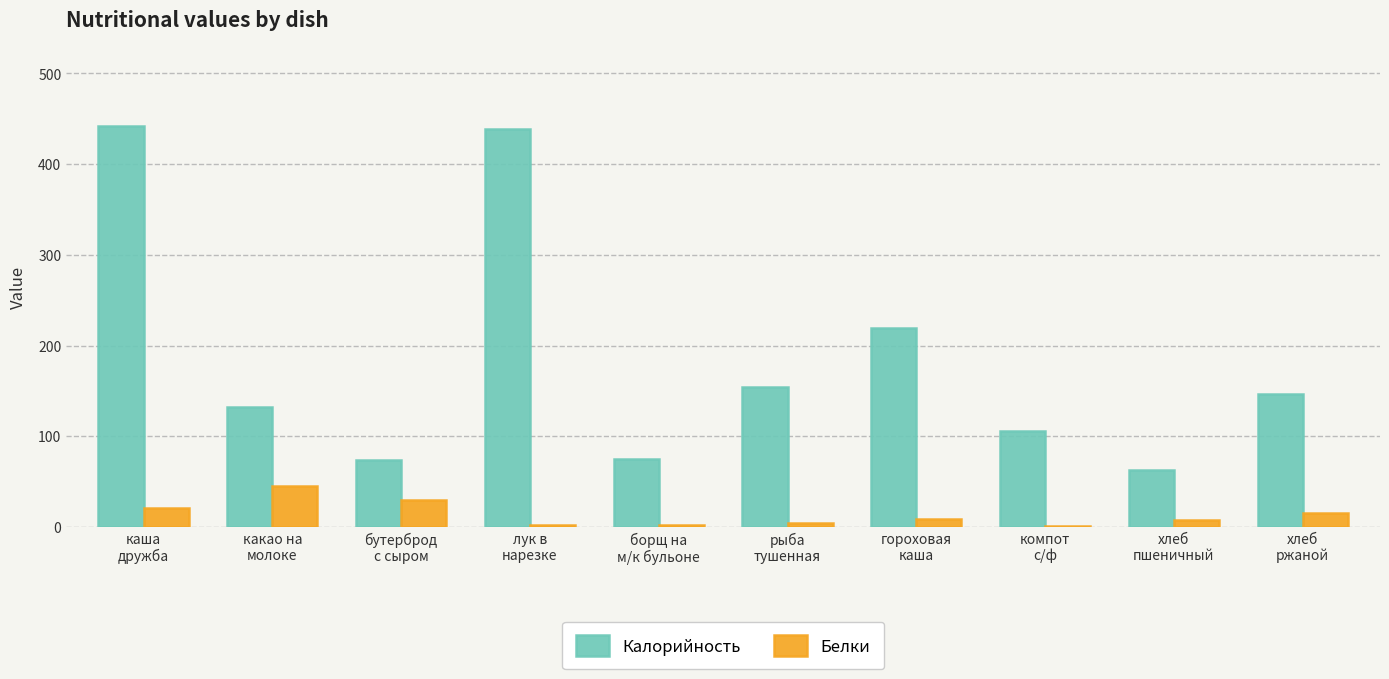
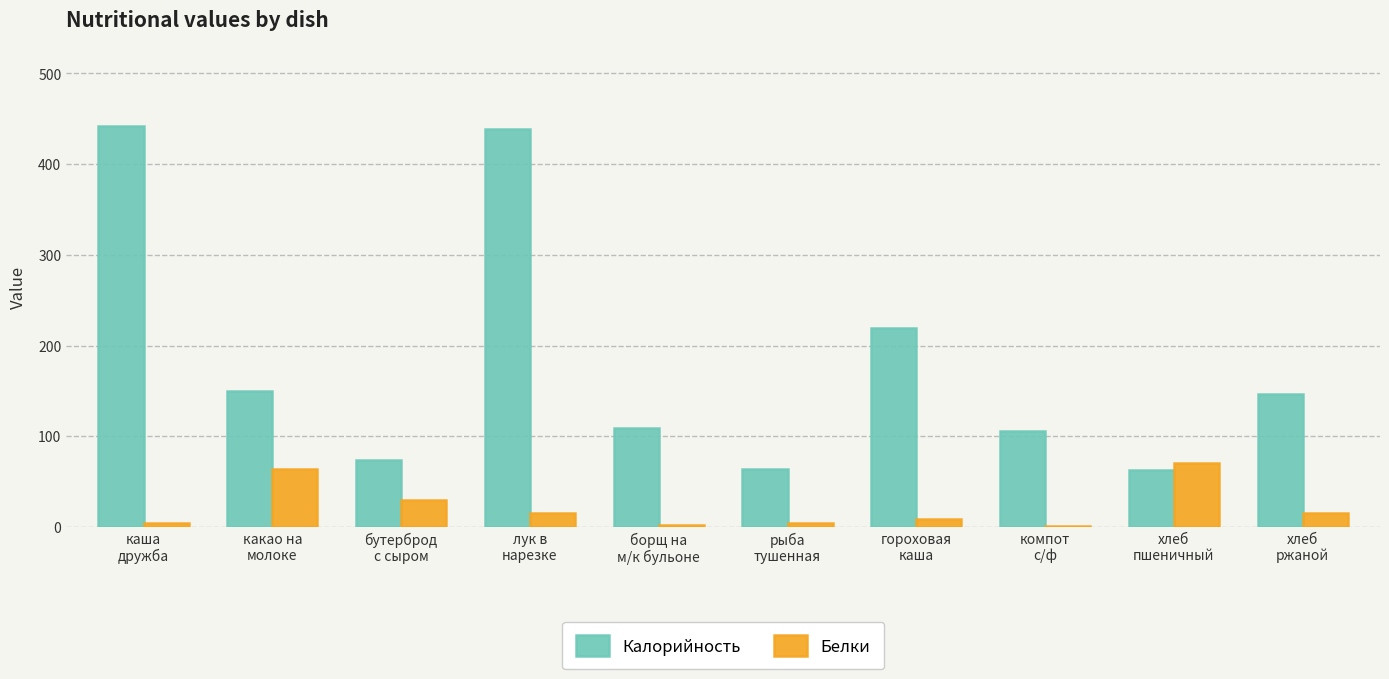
Белки, каша дружба: 20 -> 0
Калорийность, какао на молоке: 130 -> 150
Белки, какао на молоке: 40 -> 60
Белки, лук в нарезке: 0 -> 20
Калорийность, борщ на м/к бульоне: 70 -> 110
Калорийность, рыба тушенная: 150 -> 60
Белки, хлеб пшеничный: 10 -> 70
